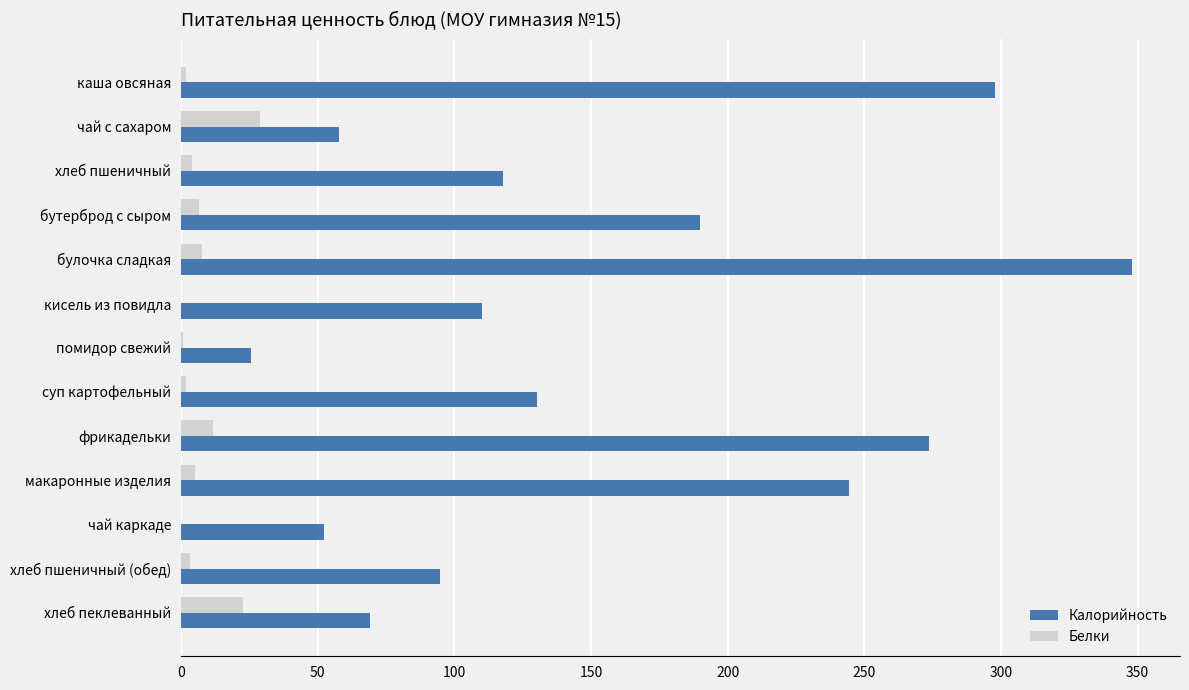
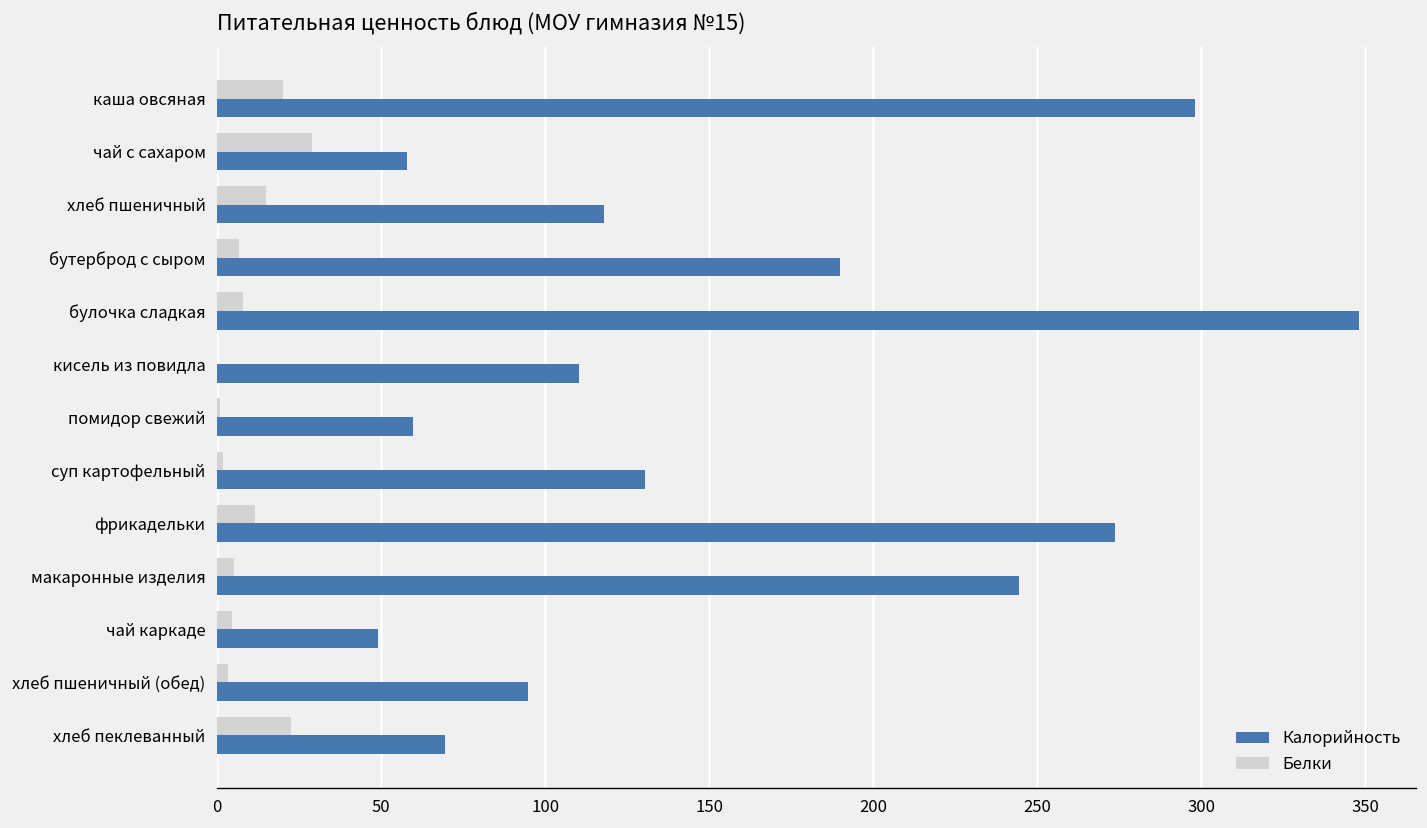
Белки, каша овсяная: 2 -> 20
Белки, хлеб пшеничный: 4 -> 15
Калорийность, помидор свежий: 26 -> 60
Белки, чай каркаде: 0 -> 5
Калорийность, чай каркаде: 52 -> 49
